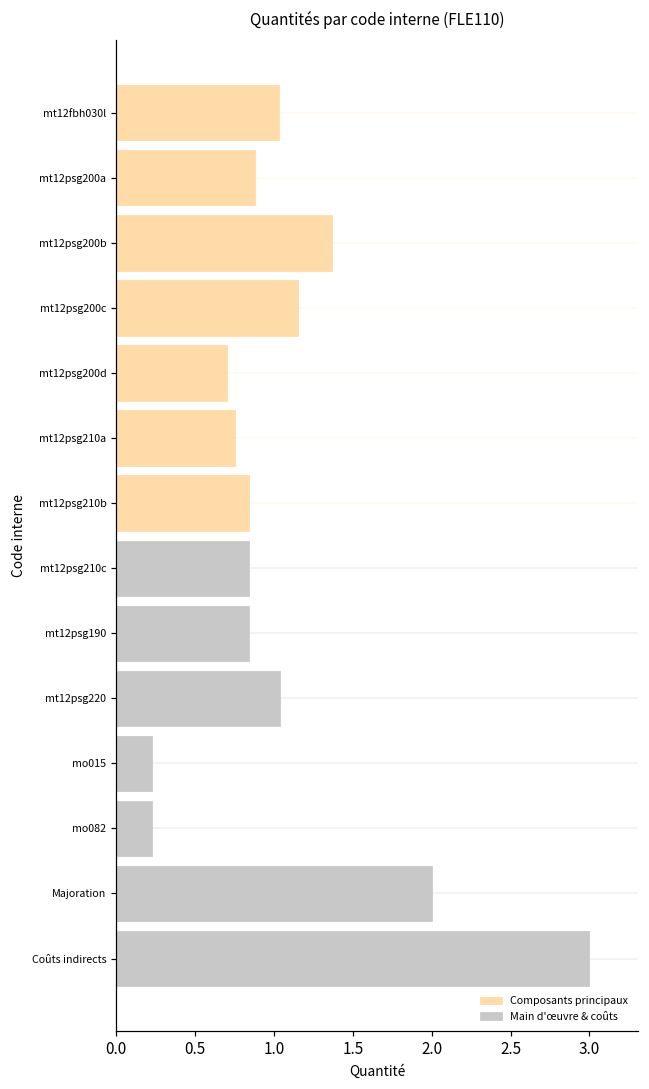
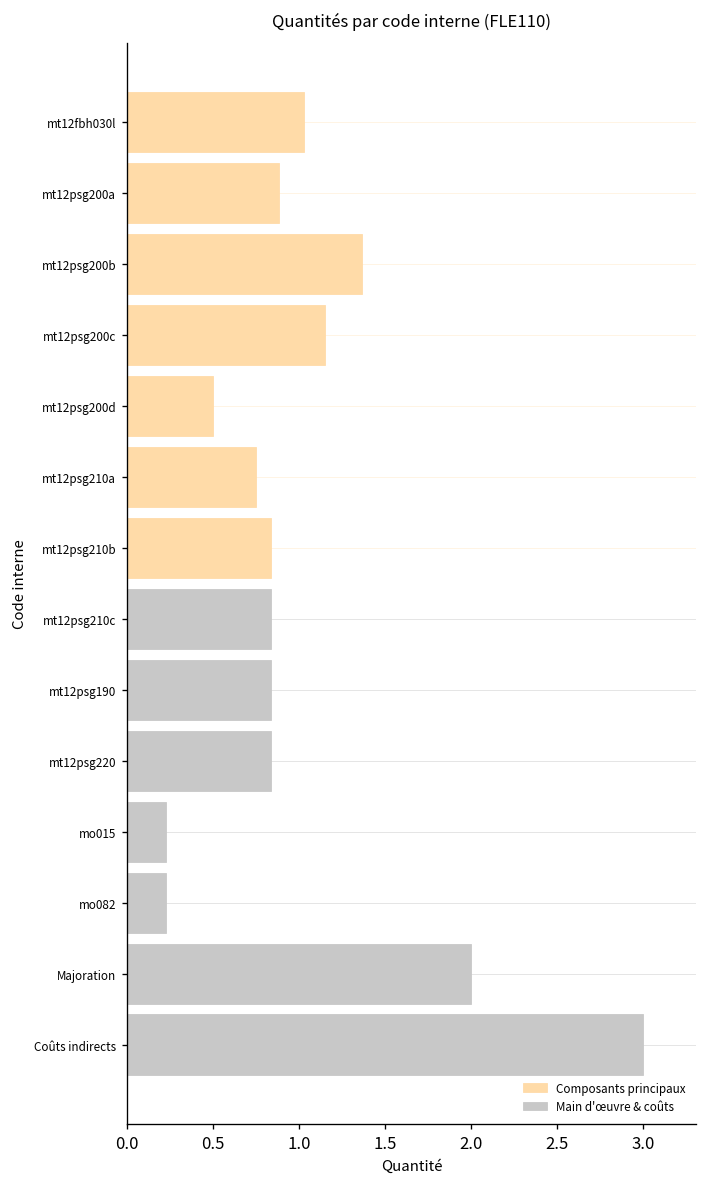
Composants principaux, mt12psg200d: 0.7 -> 0.5
Main d'œuvre & coûts, mt12psg220: 1.04 -> 0.84
